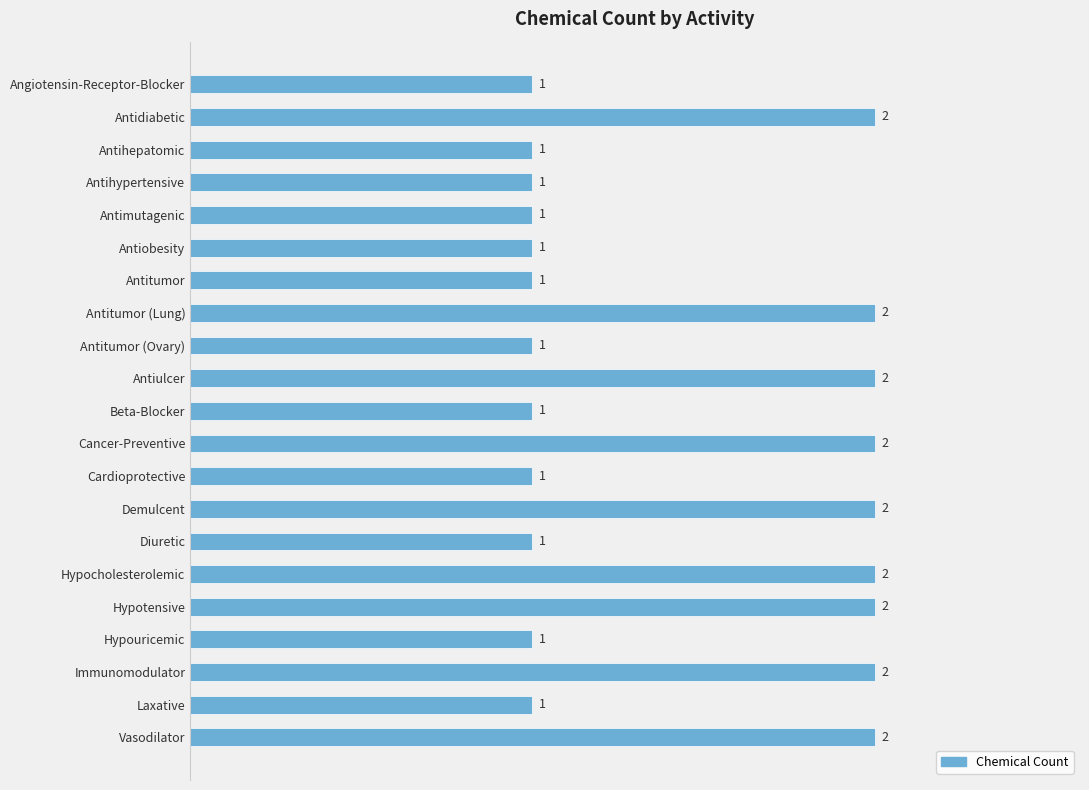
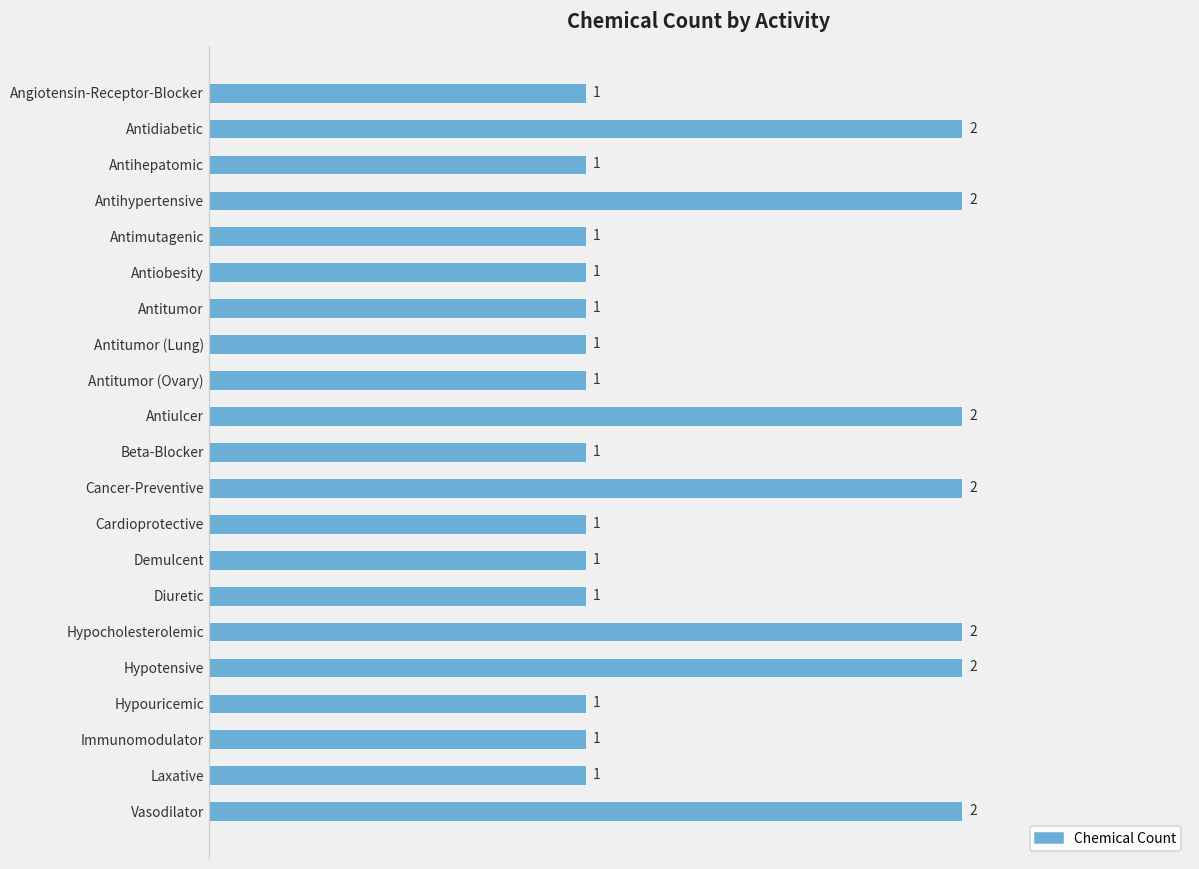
Antihypertensive: 1 -> 2
Antitumor (Lung): 2 -> 1
Demulcent: 2 -> 1
Immunomodulator: 2 -> 1
